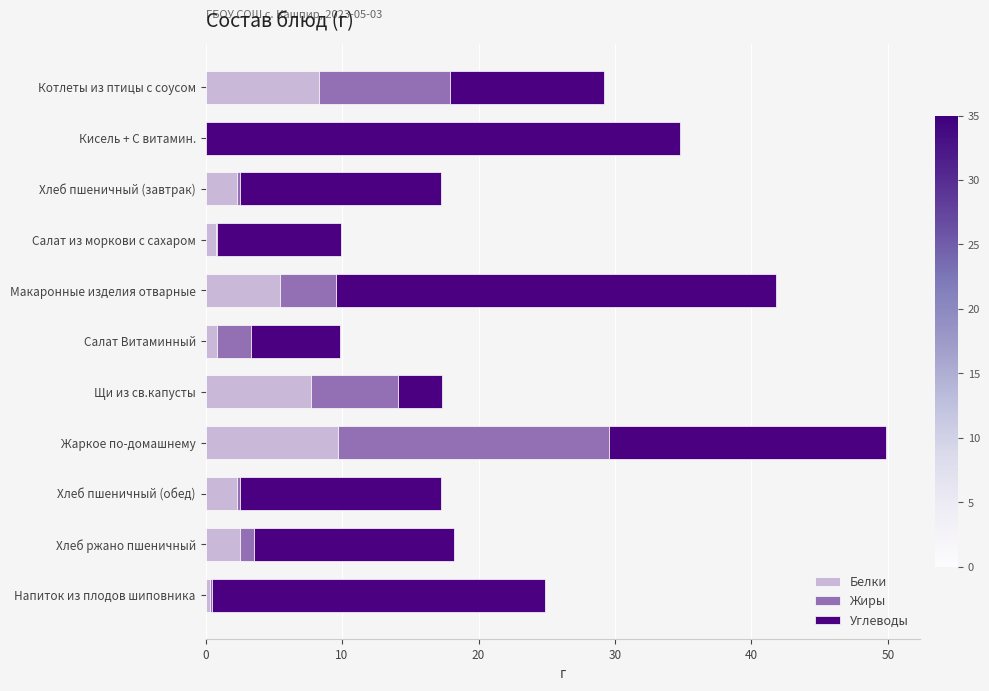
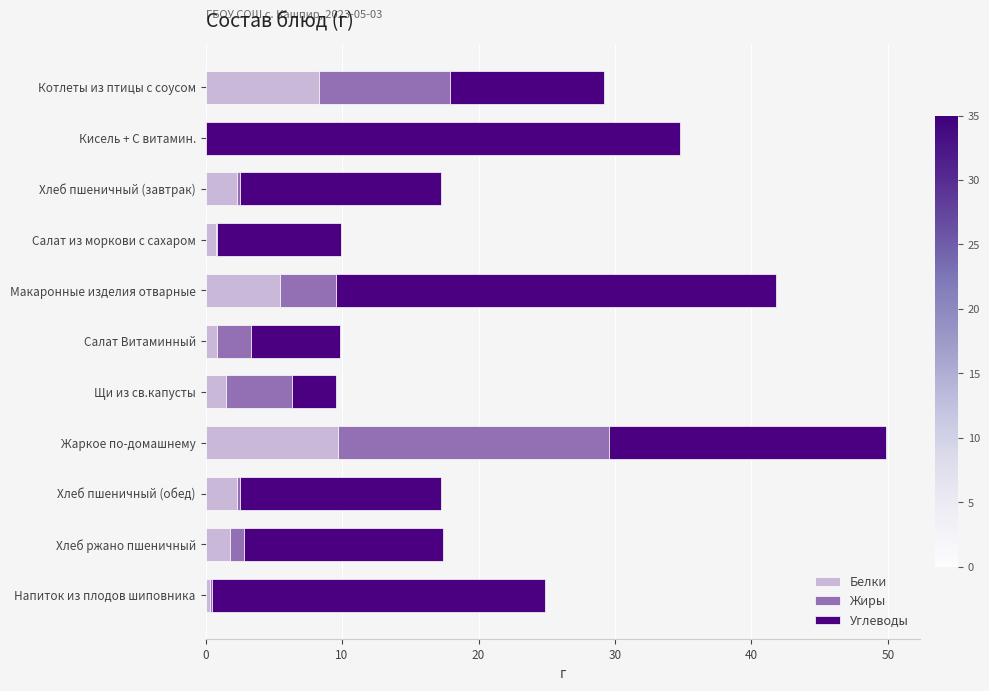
Белки, Щи из св.капусты: 7.8 -> 1.5
Жиры, Щи из св.капусты: 6.3 -> 4.8
Белки, Хлеб ржано пшеничный: 2.6 -> 1.8
